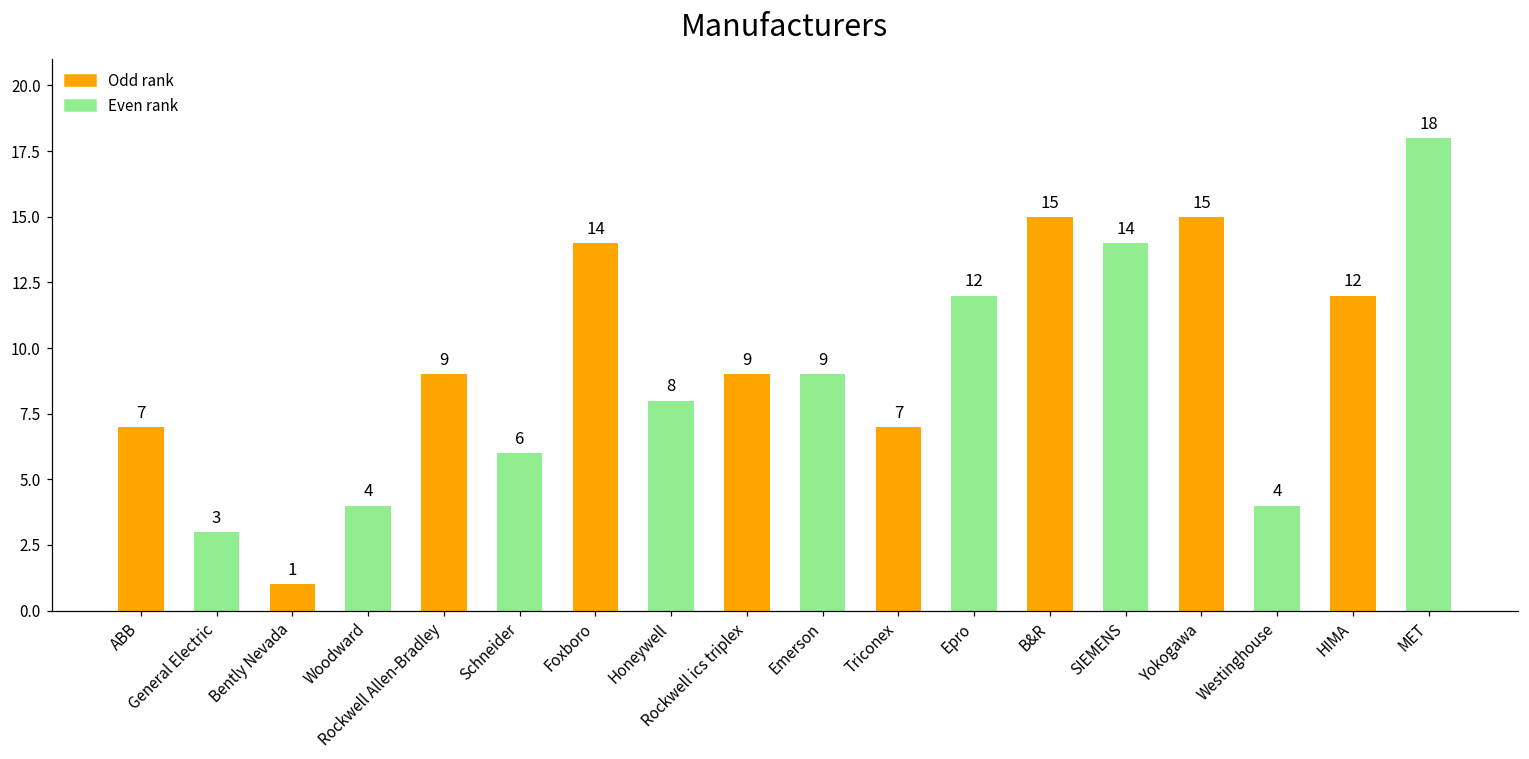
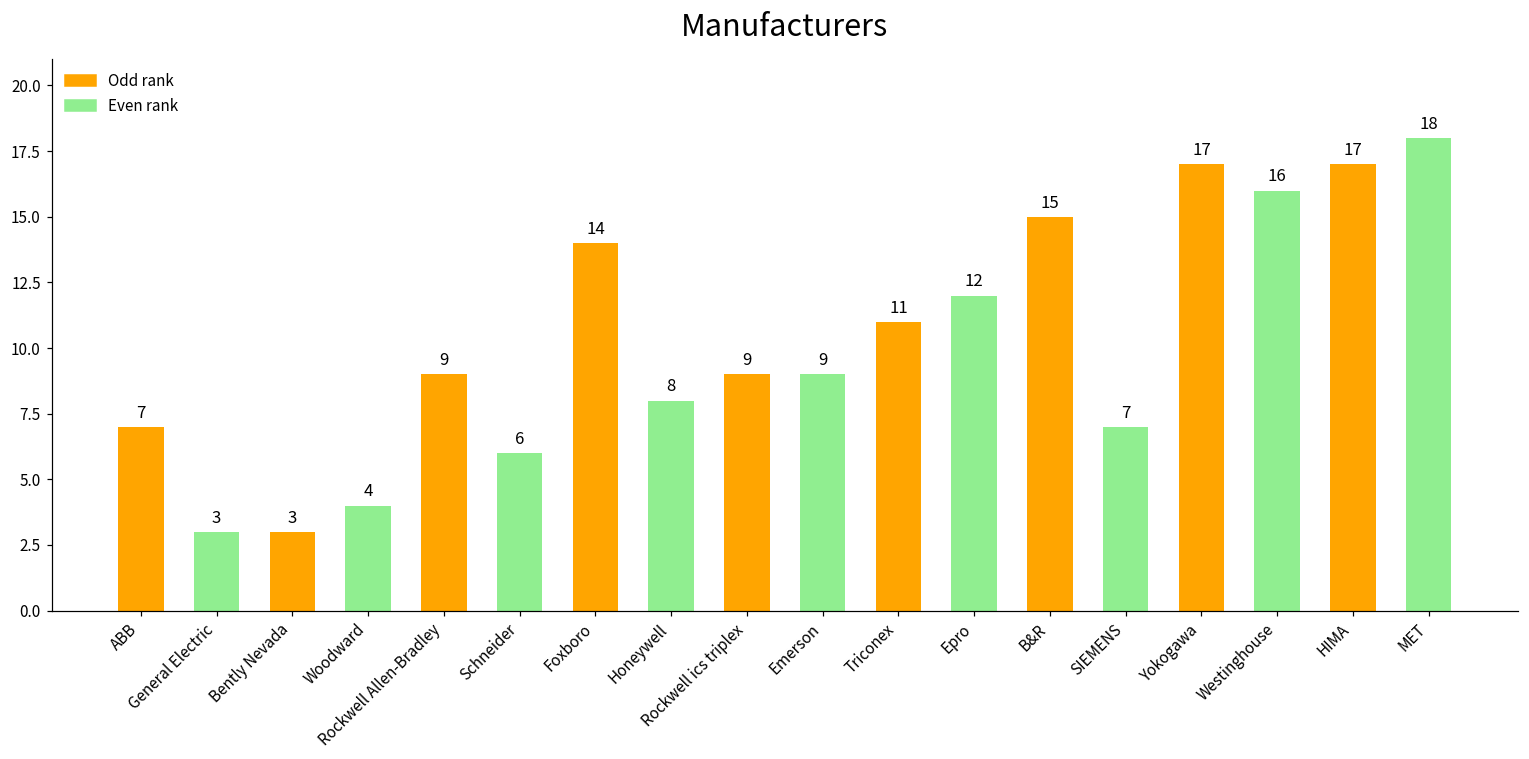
Bently Nevada: 1 -> 3
Triconex: 7 -> 11
SIEMENS: 14 -> 7
Yokogawa: 15 -> 17
Westinghouse: 4 -> 16
HIMA: 12 -> 17
